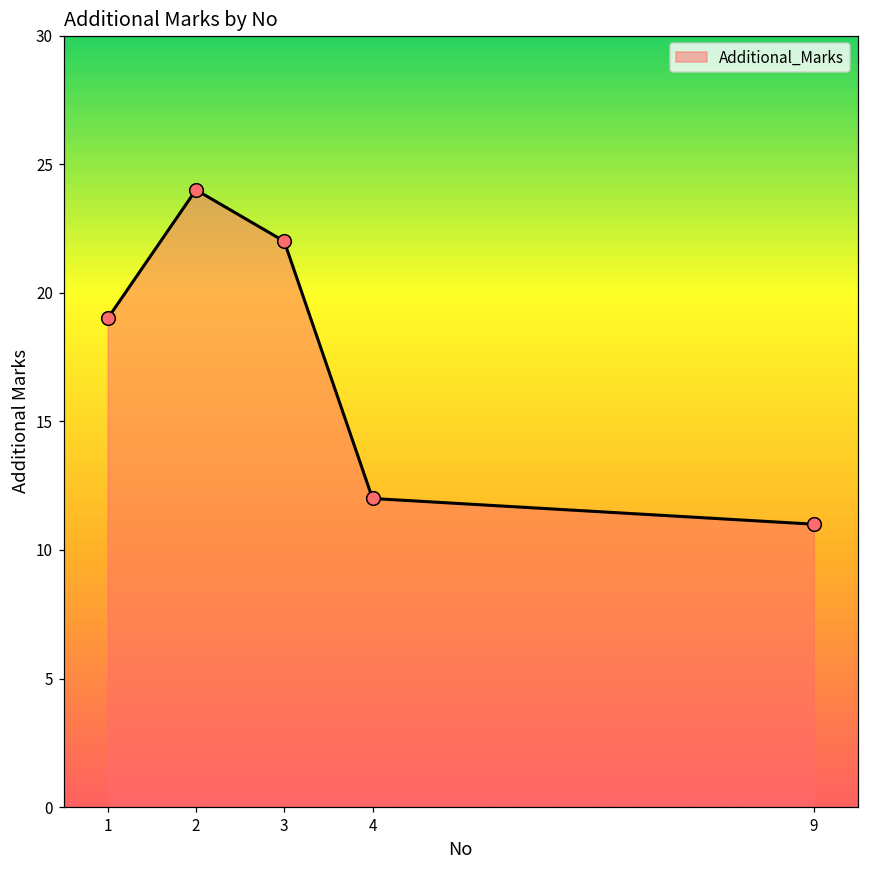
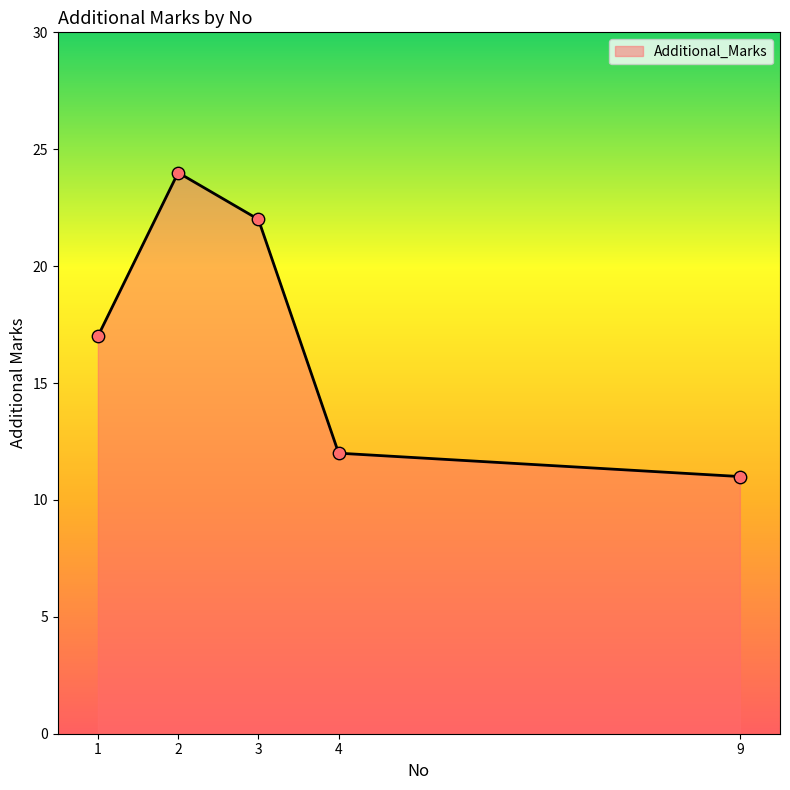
1: 19 -> 17
